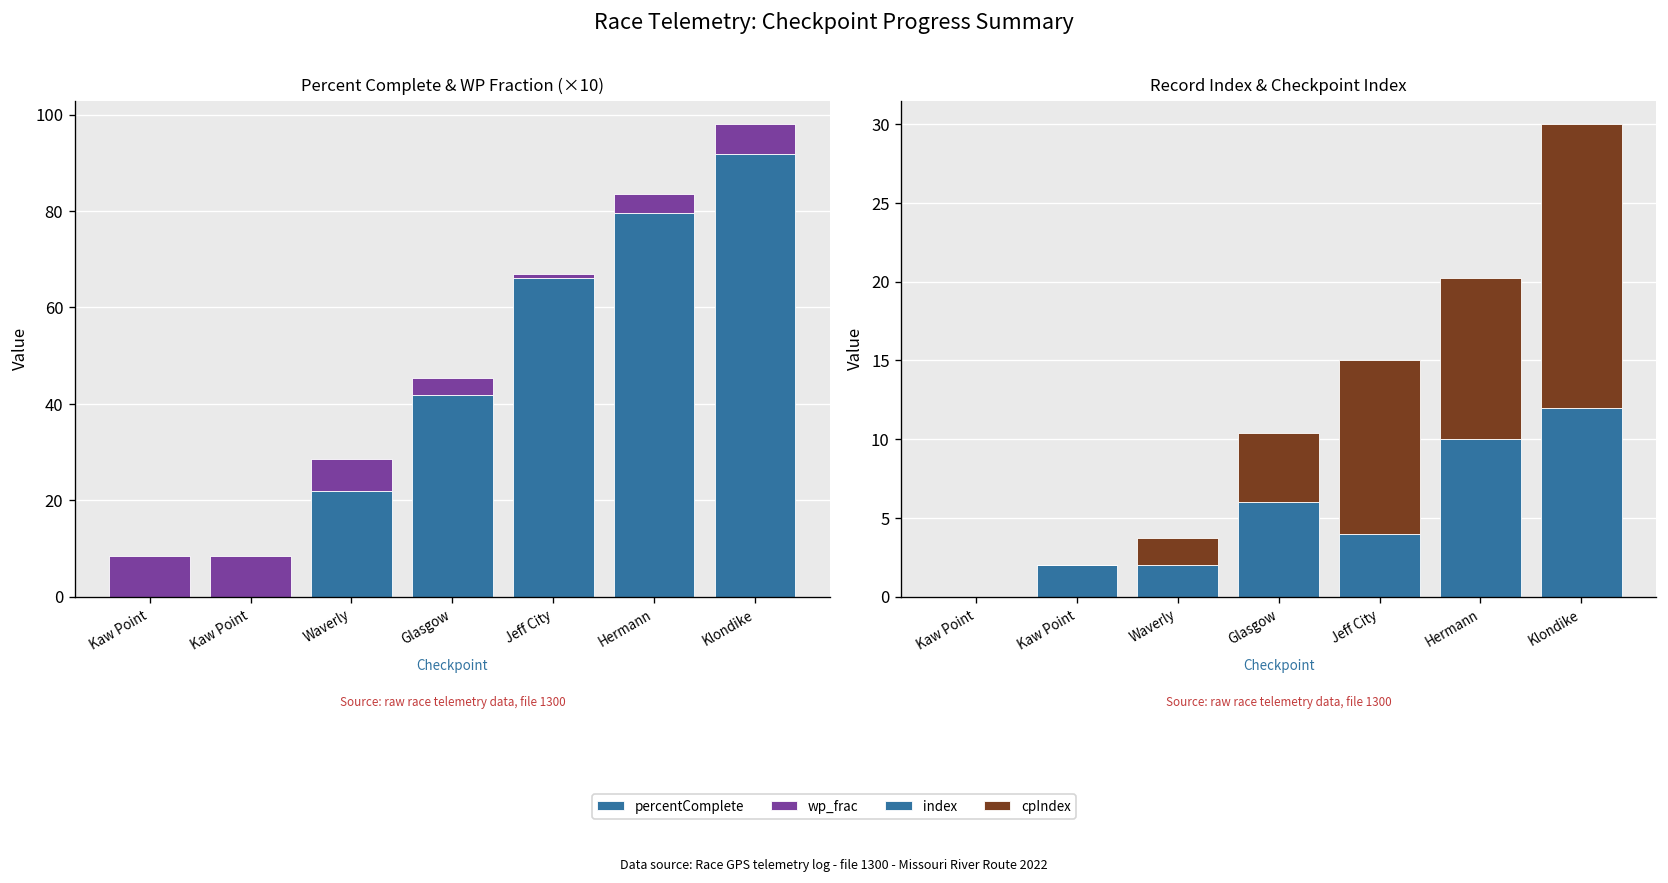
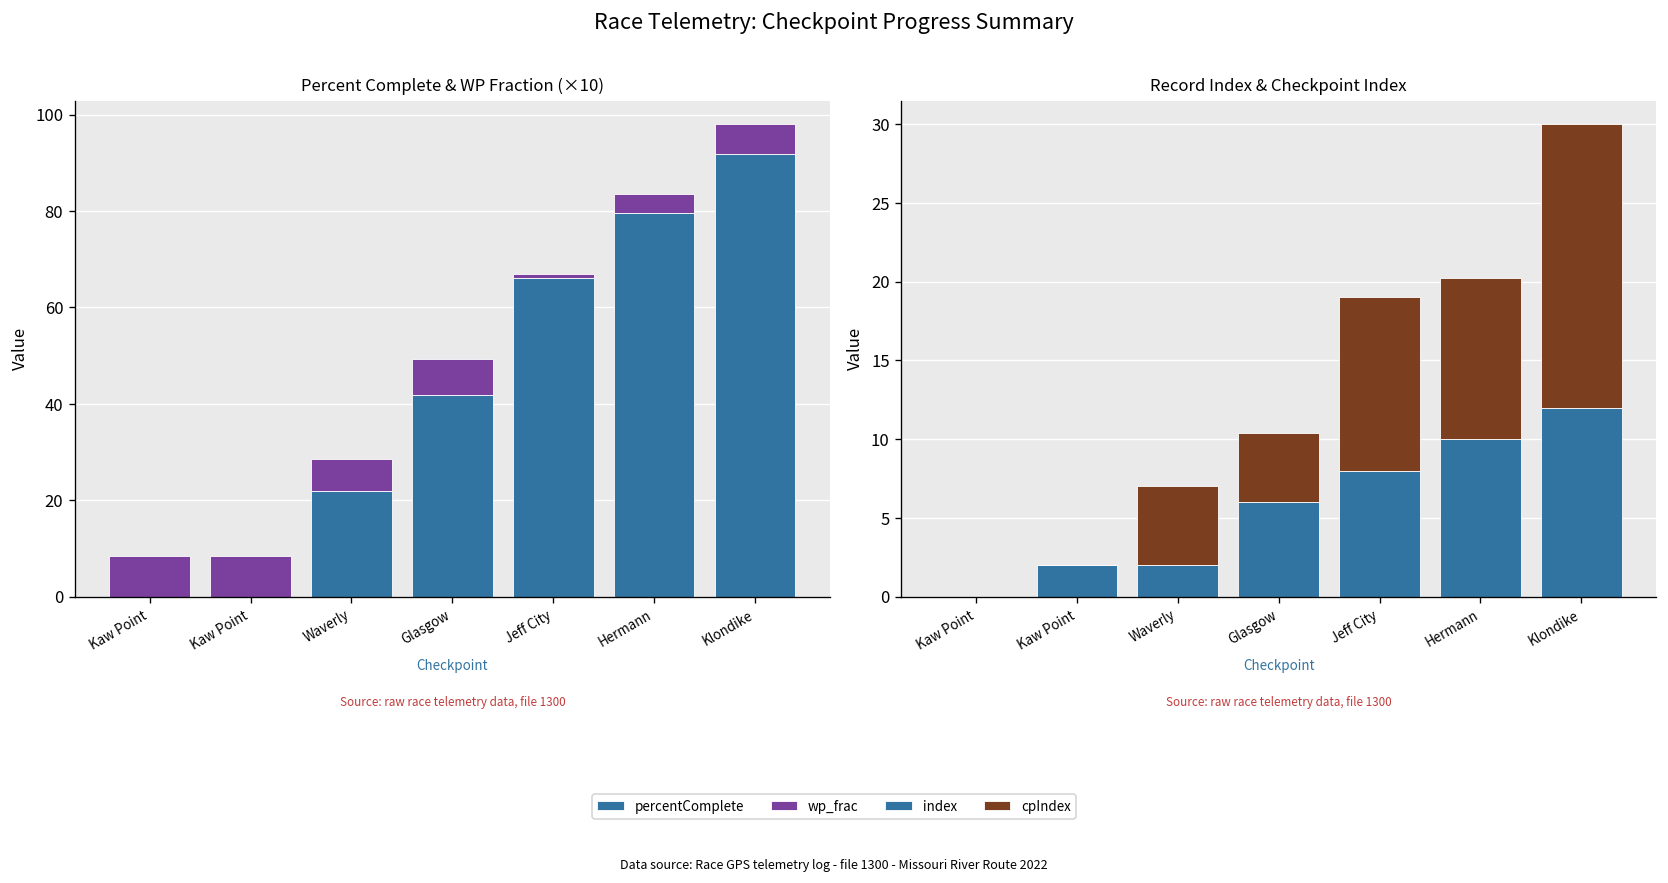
Percent Complete & WP Fraction (×10), wp_frac, Glasgow: 4 -> 8
Record Index & Checkpoint Index, cpIndex, Waverly: 1.7 -> 5.0
Record Index & Checkpoint Index, index, Jeff City: 4 -> 8
